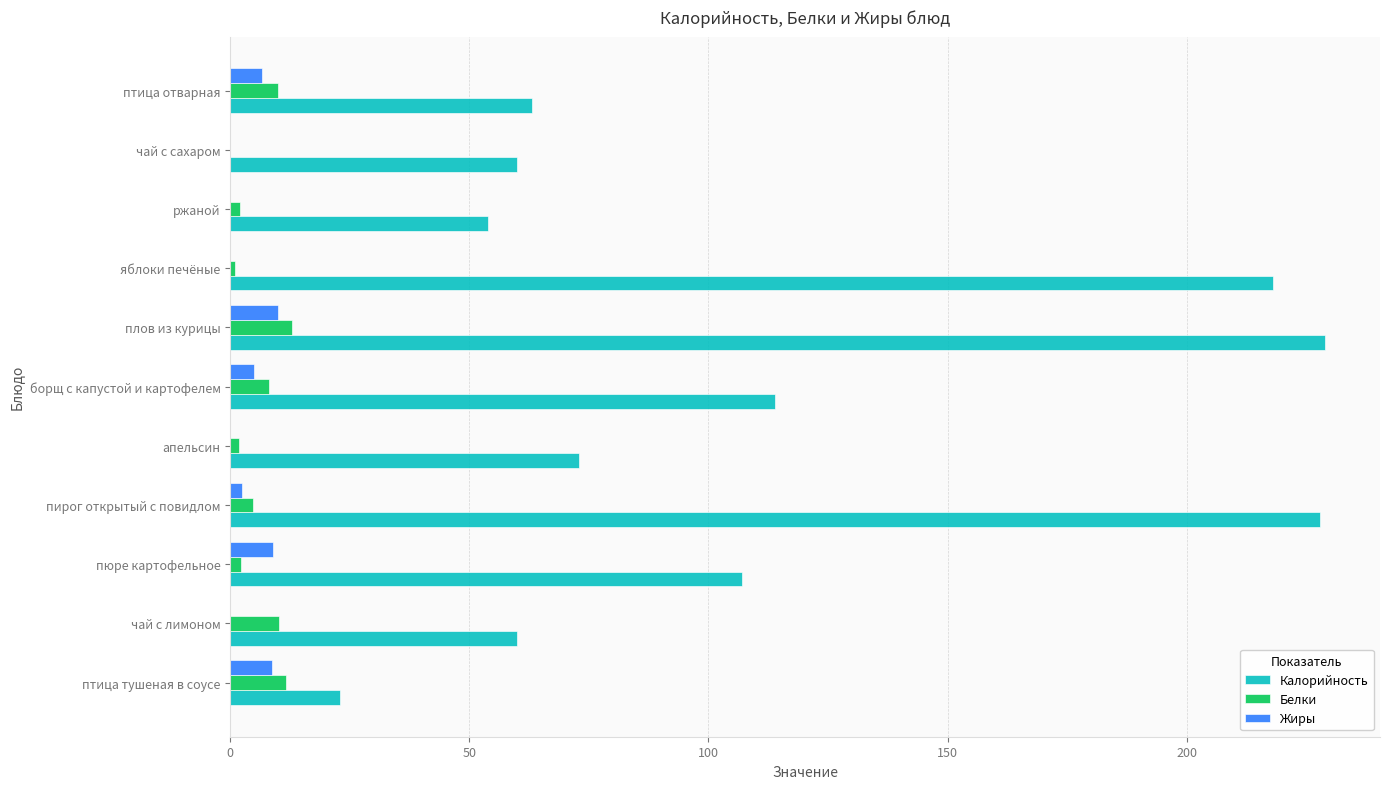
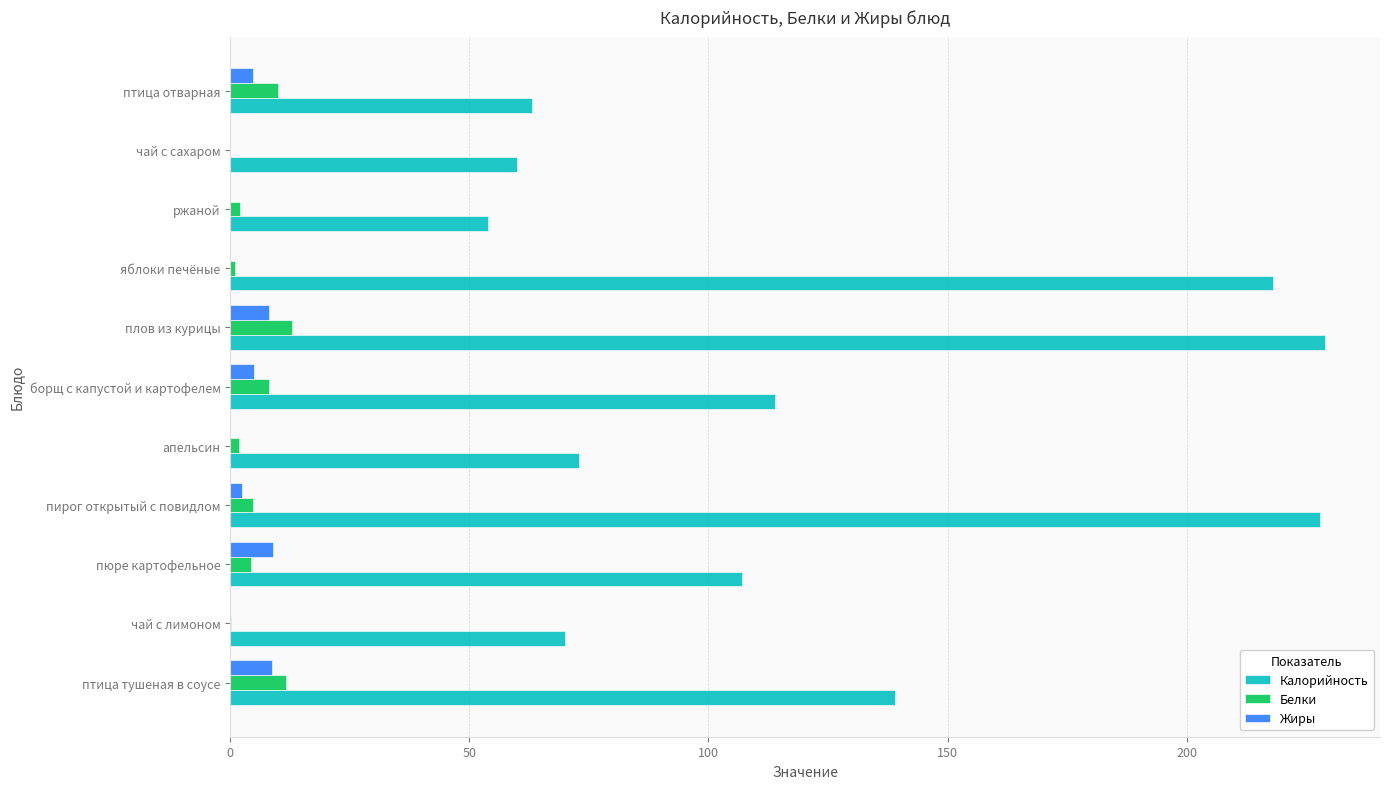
Жиры, птица отварная: 7 -> 5
Жиры, плов из курицы: 10 -> 8
Белки, пюре картофельное: 2 -> 4
Белки, чай с лимоном: 10 -> 0
Калорийность, чай с лимоном: 60 -> 70
Калорийность, птица тушеная в соусе: 23 -> 139
